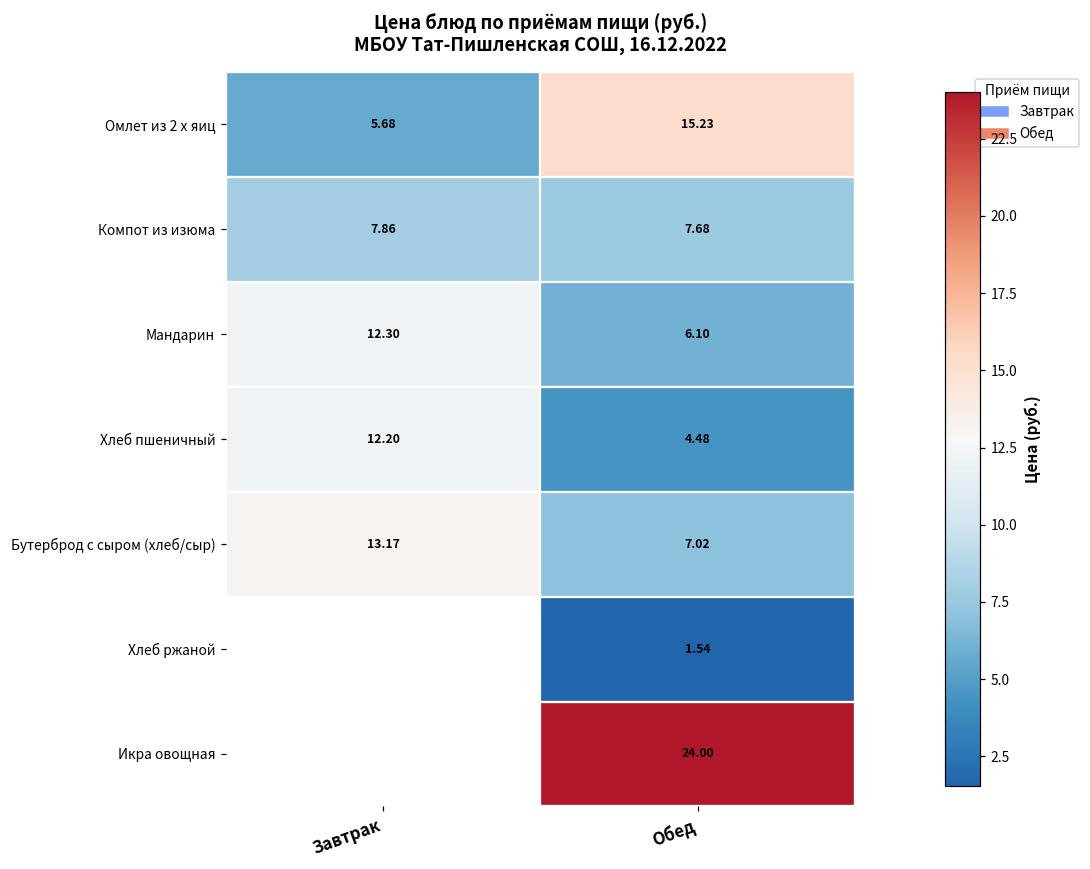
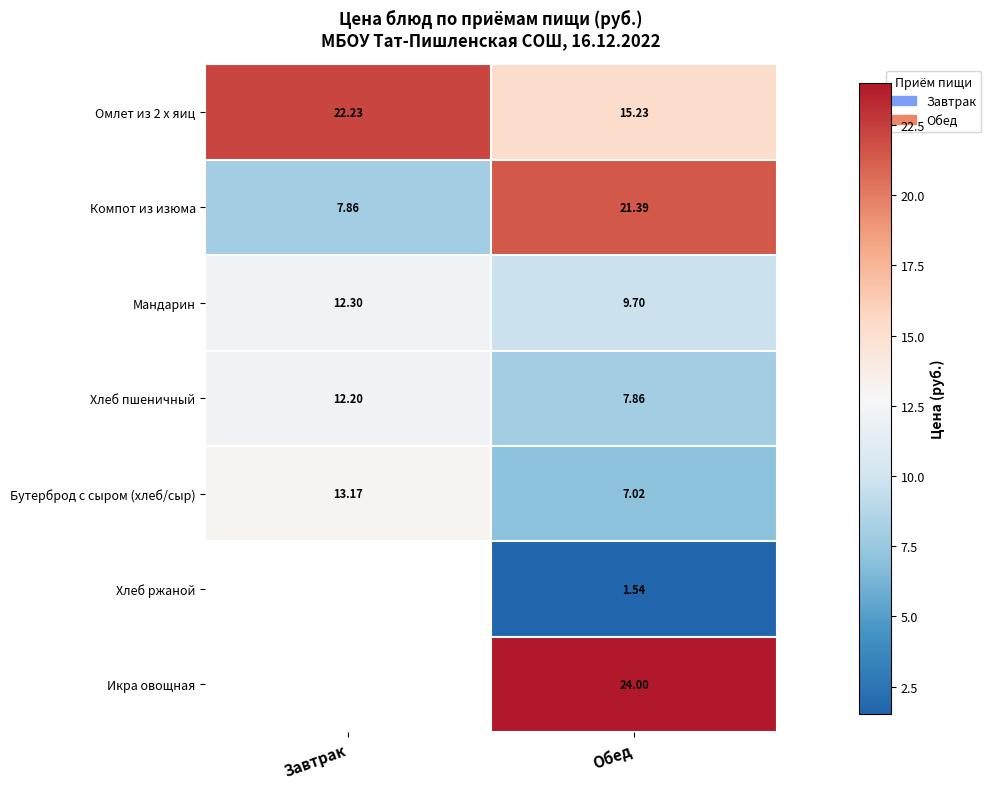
Омлет из 2 х яиц, Завтрак: 5.68 -> 22.23
Компот из изюма, Обед: 7.68 -> 21.39
Мандарин, Обед: 6.10 -> 9.70
Хлеб пшеничный, Обед: 4.48 -> 7.86
